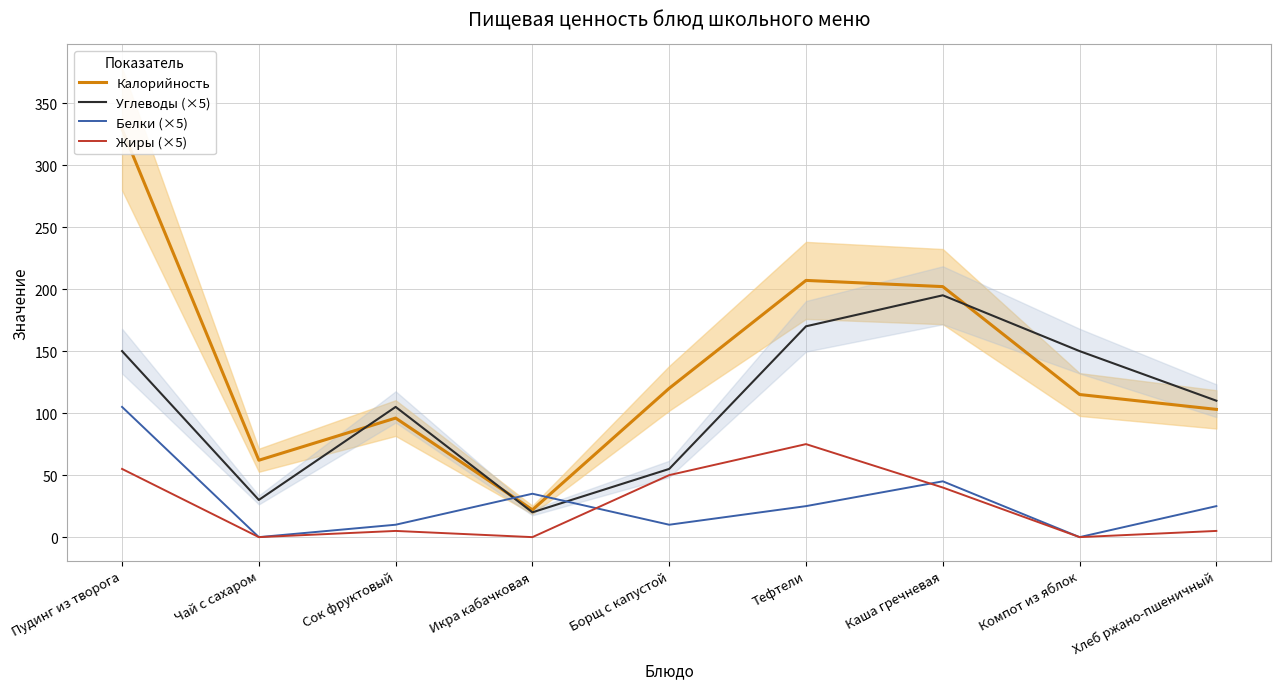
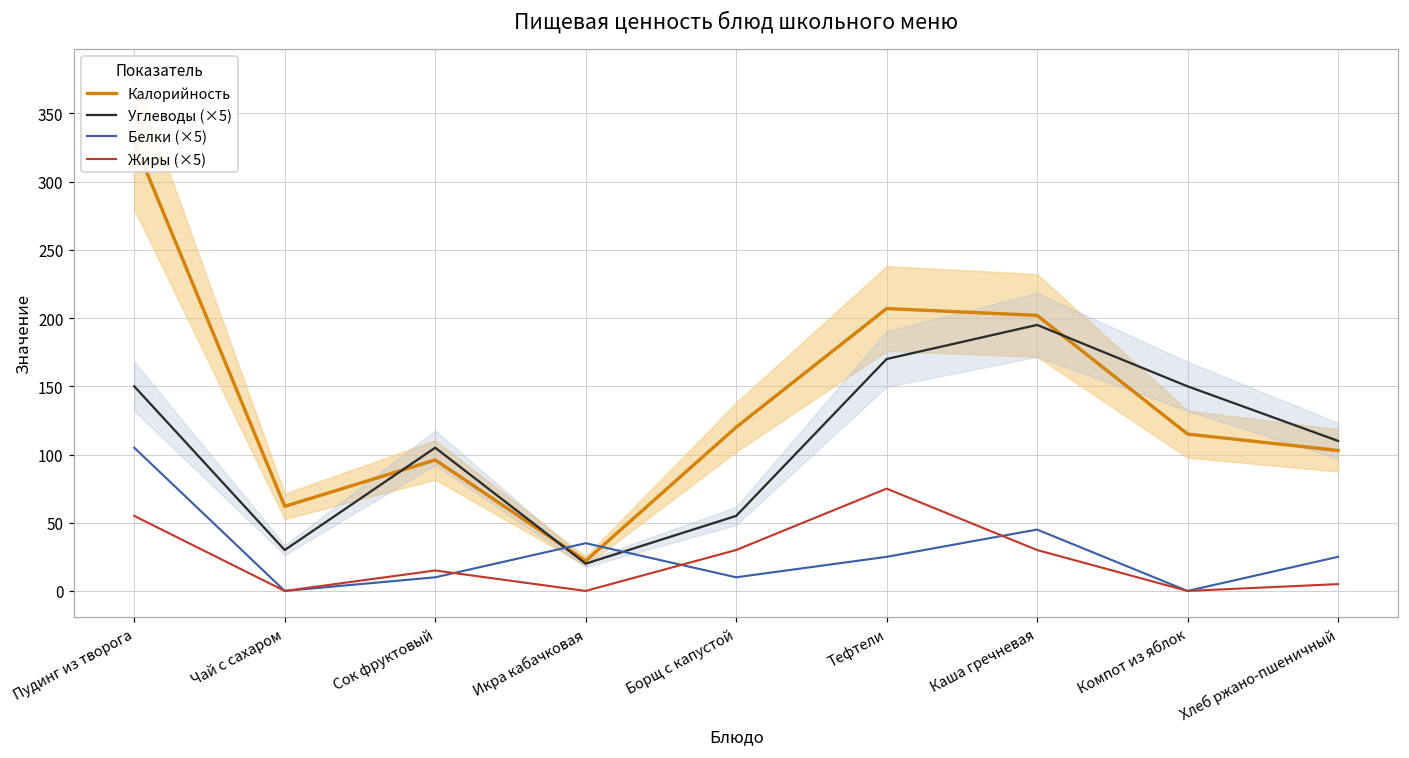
Жиры (×5), Сок фруктовый: 5 -> 15
Жиры (×5), Борщ с капустой: 50 -> 30
Жиры (×5), Каша гречневая: 40 -> 30
